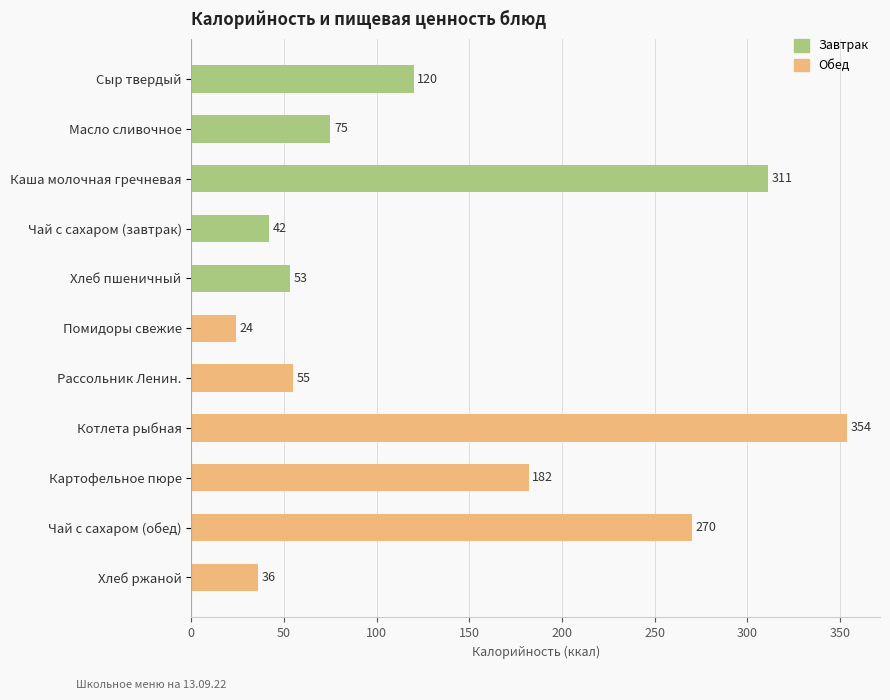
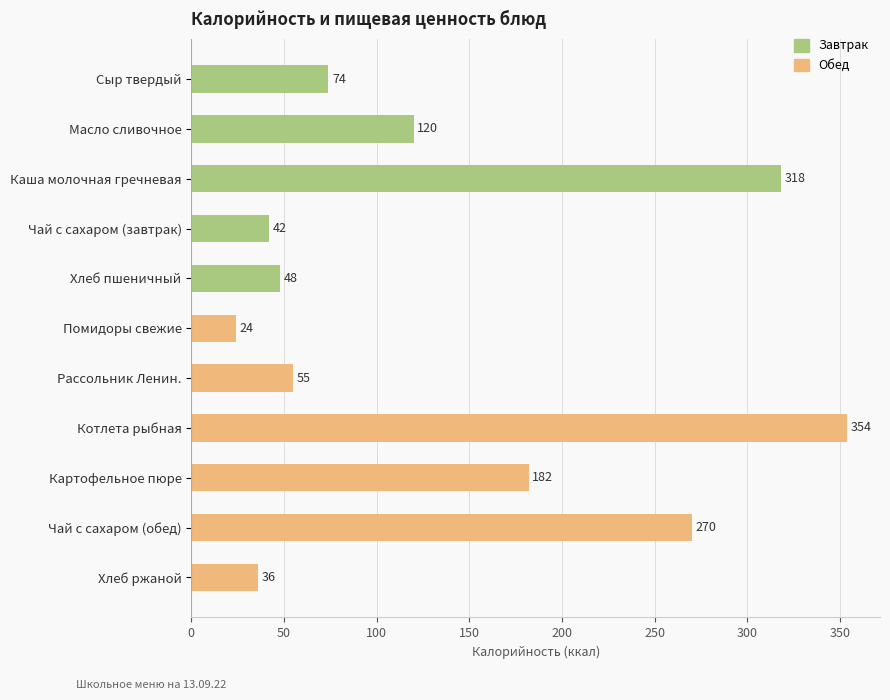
Сыр твердый: 120 -> 74
Масло сливочное: 75 -> 120
Каша молочная гречневая: 311 -> 318
Хлеб пшеничный: 53 -> 48
